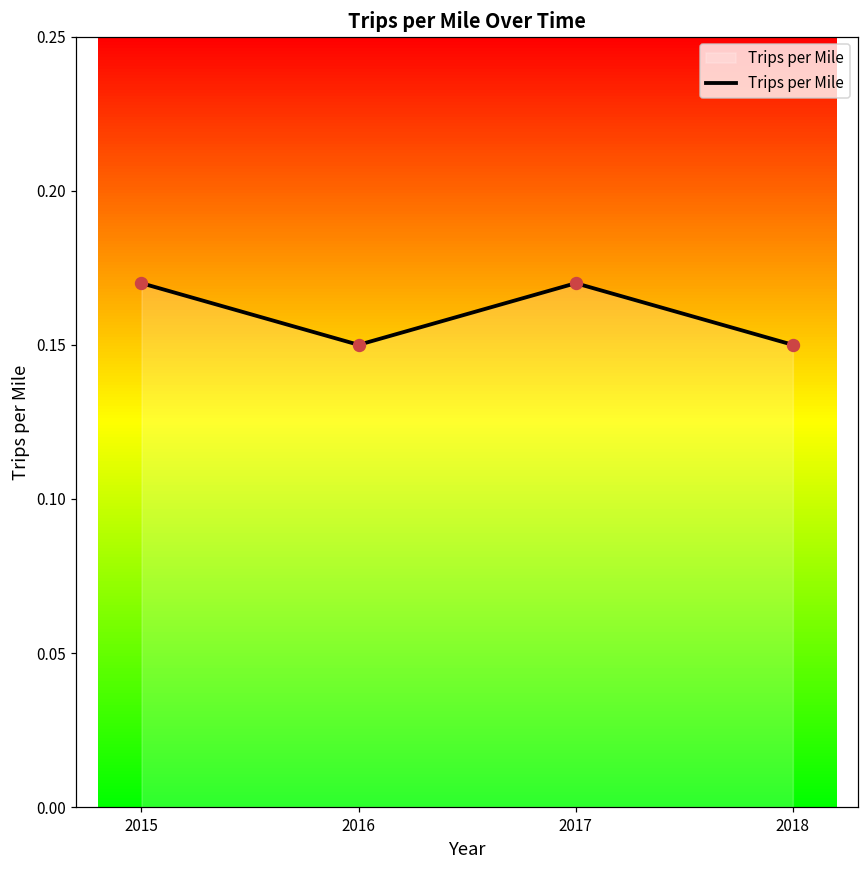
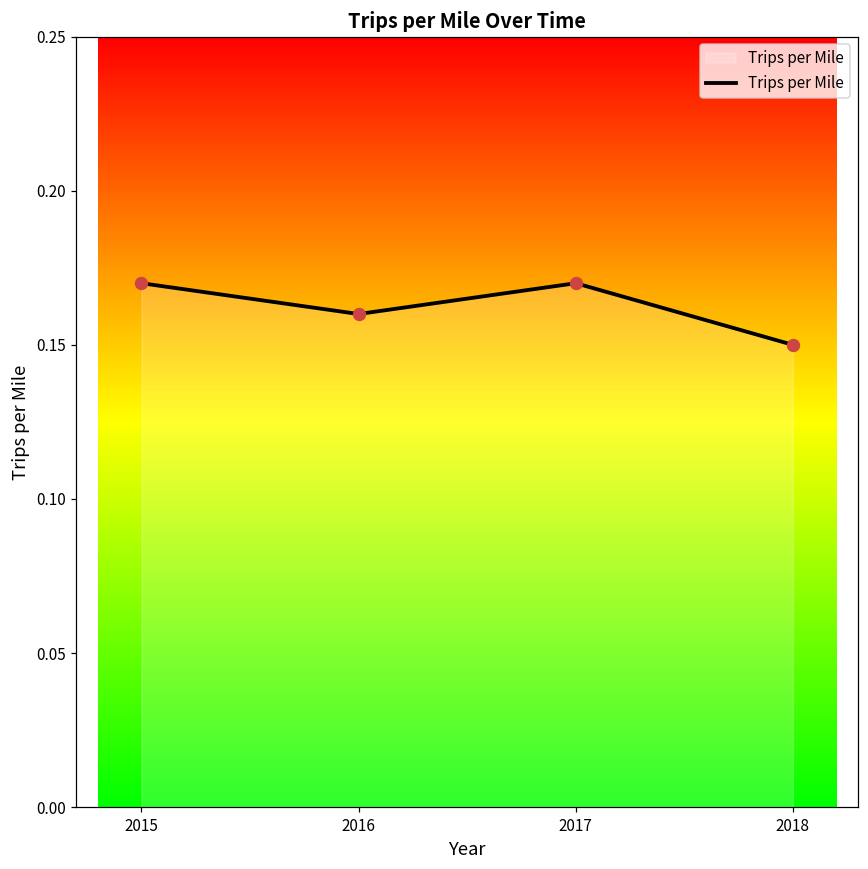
2016: 0.15 -> 0.16
